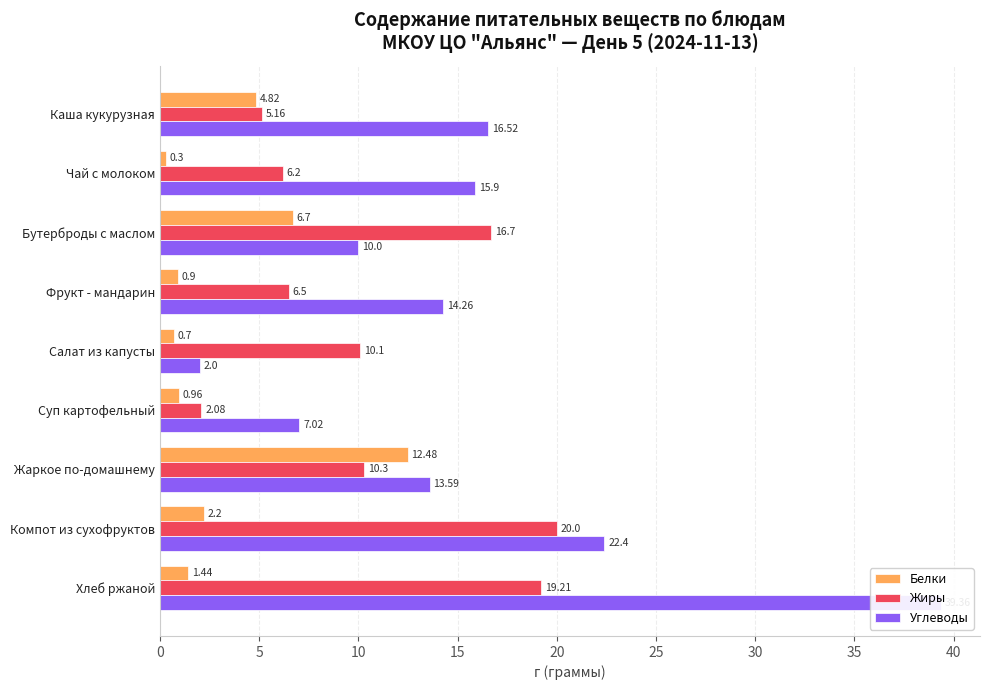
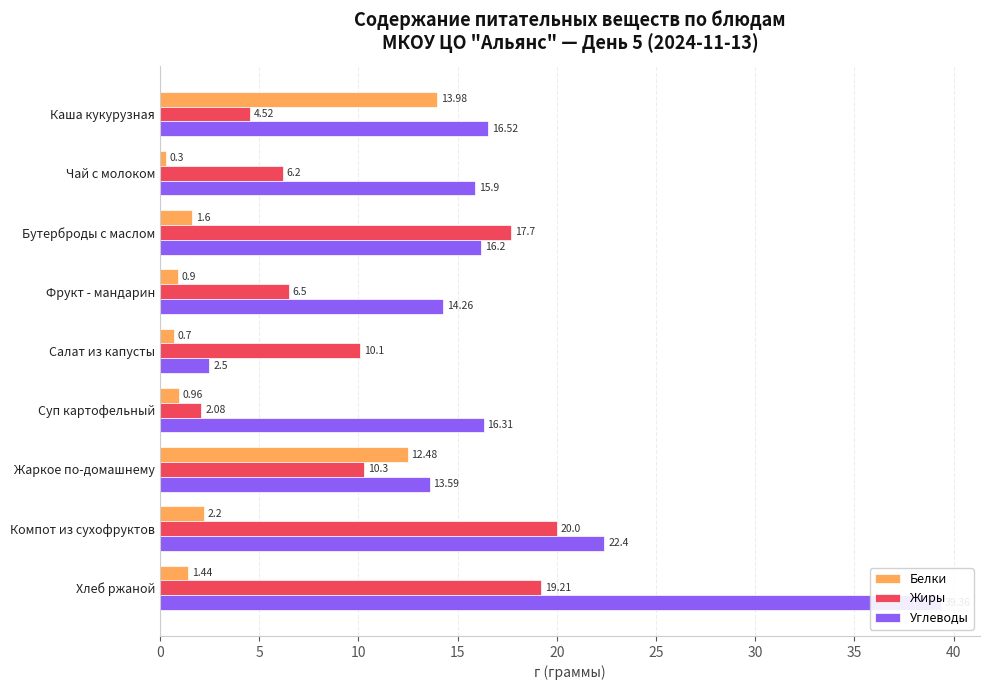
Белки, Каша кукурузная: 4.82 -> 13.98
Жиры, Каша кукурузная: 5.16 -> 4.52
Белки, Бутерброды с маслом: 6.7 -> 1.6
Жиры, Бутерброды с маслом: 16.7 -> 17.7
Углеводы, Бутерброды с маслом: 10.0 -> 16.2
Углеводы, Салат из капусты: 2.0 -> 2.5
Углеводы, Суп картофельный: 7.02 -> 16.31
